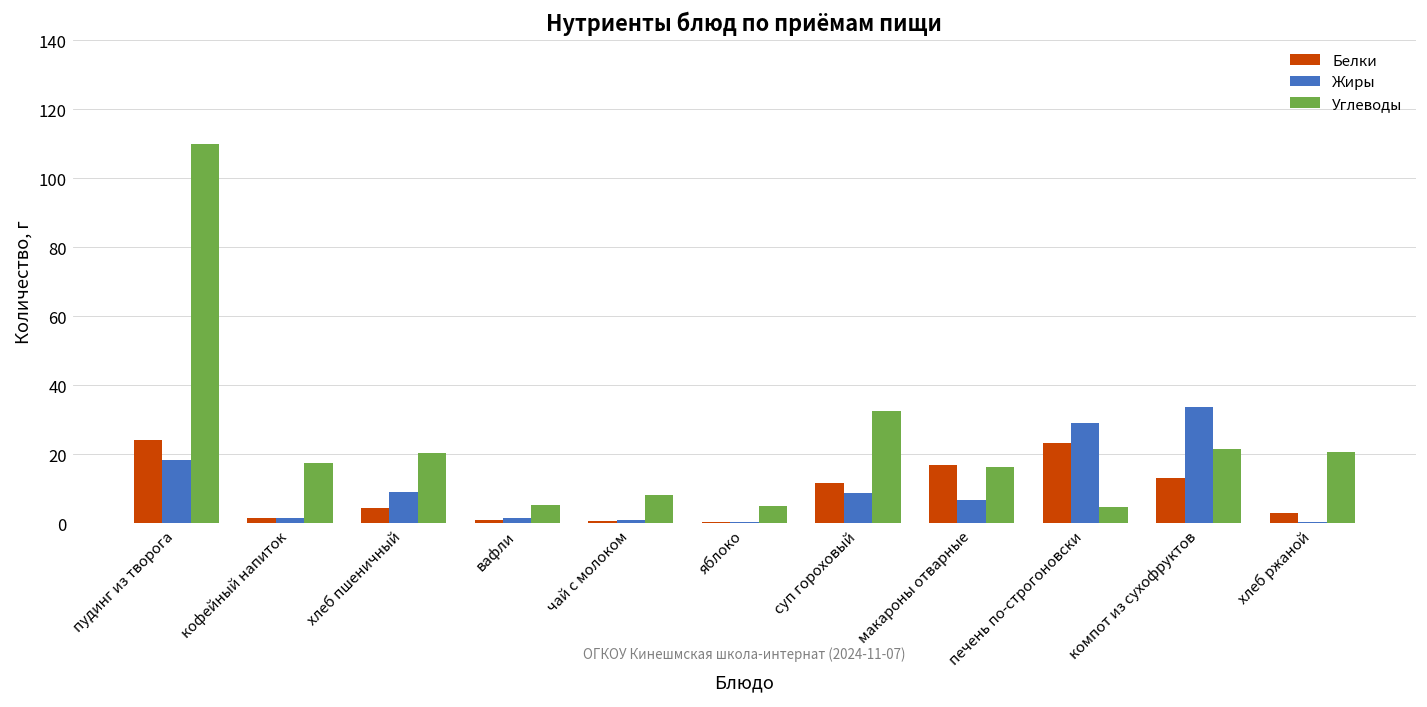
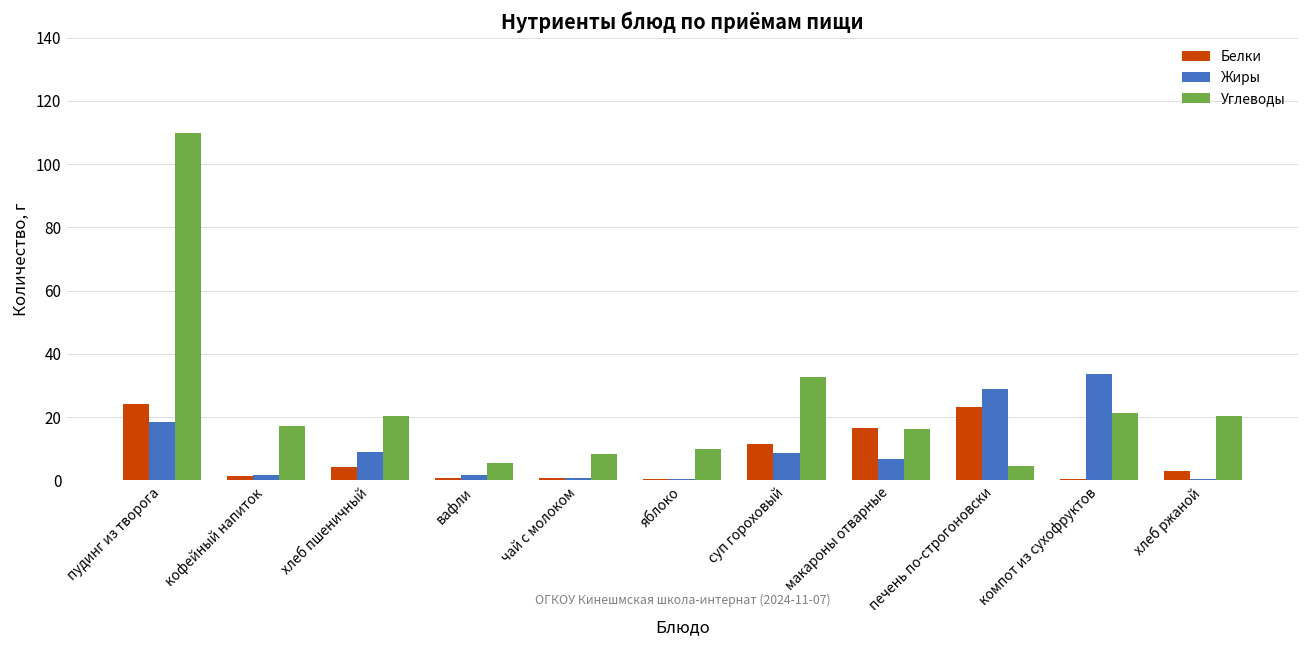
Углеводы, яблоко: 5 -> 10
Белки, компот из сухофруктов: 13 -> 0
